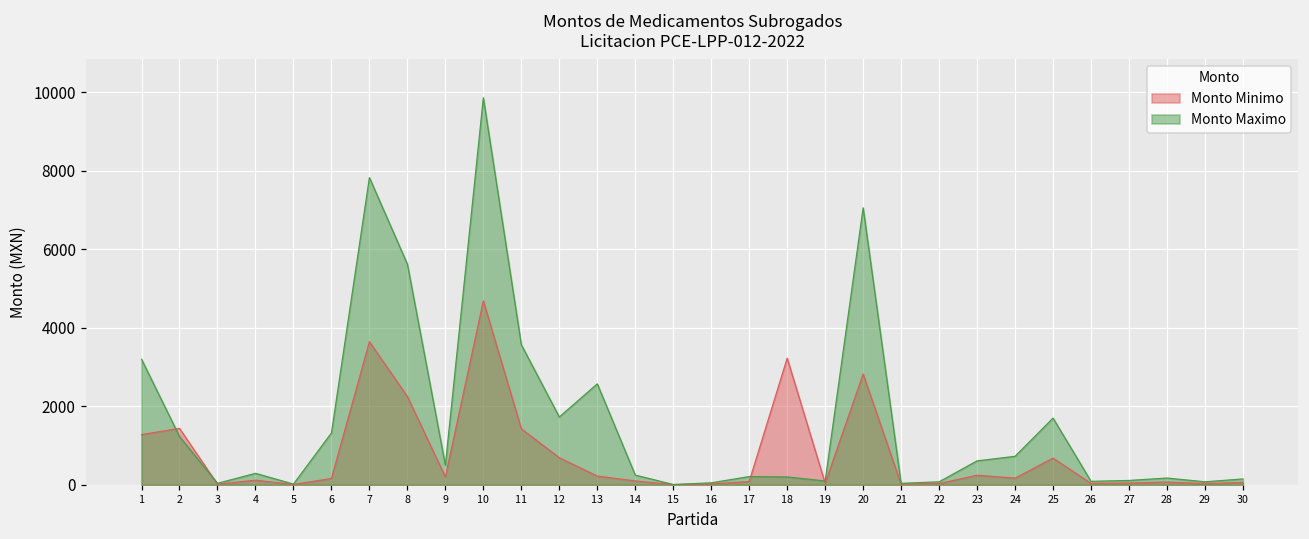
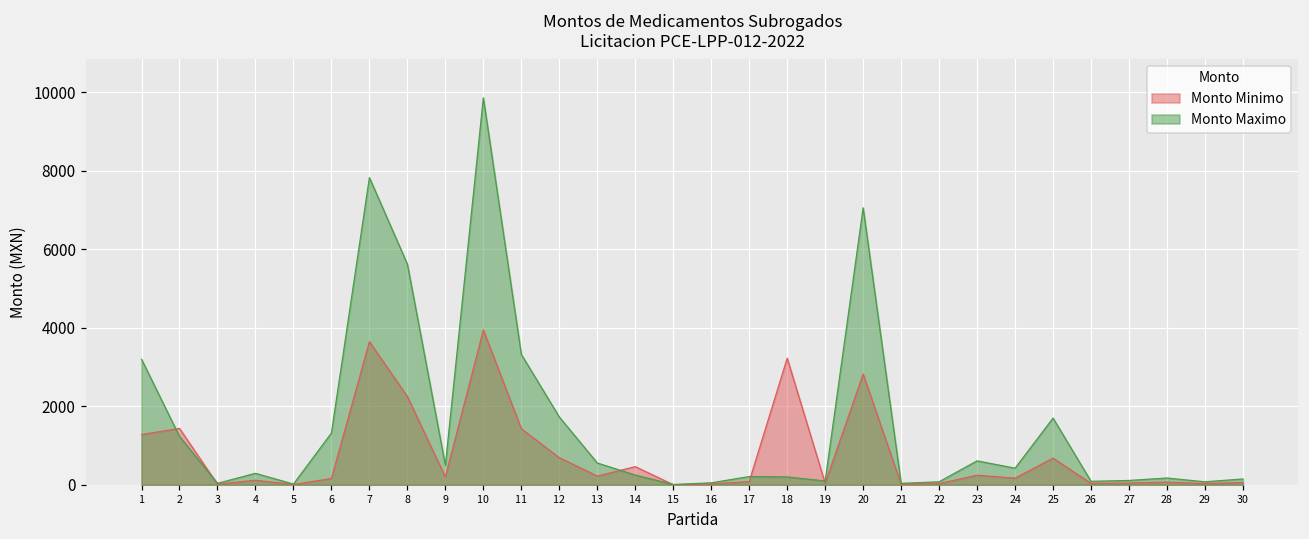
Monto Minimo, 10: 4700 -> 3900
Monto Maximo, 11: 3600 -> 3300
Monto Maximo, 13: 2600 -> 600
Monto Minimo, 14: 100 -> 500
Monto Maximo, 24: 700 -> 400
